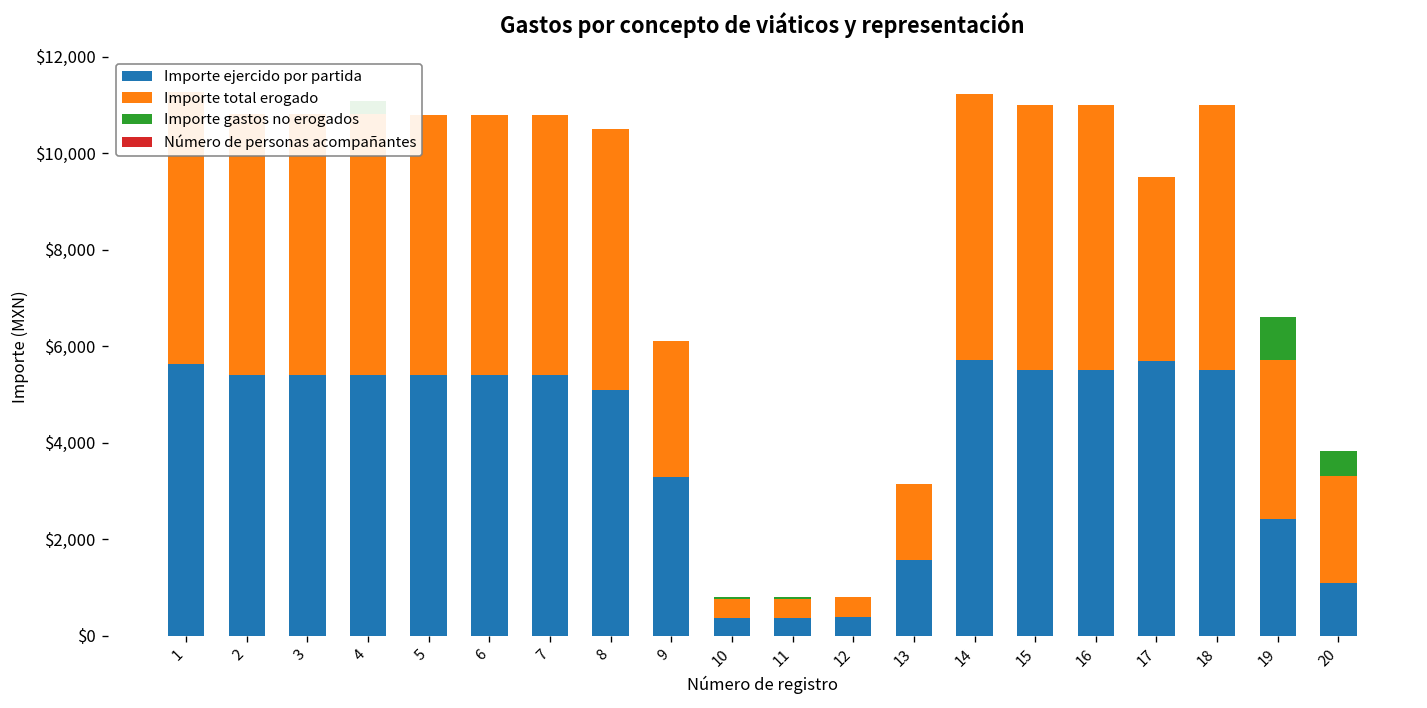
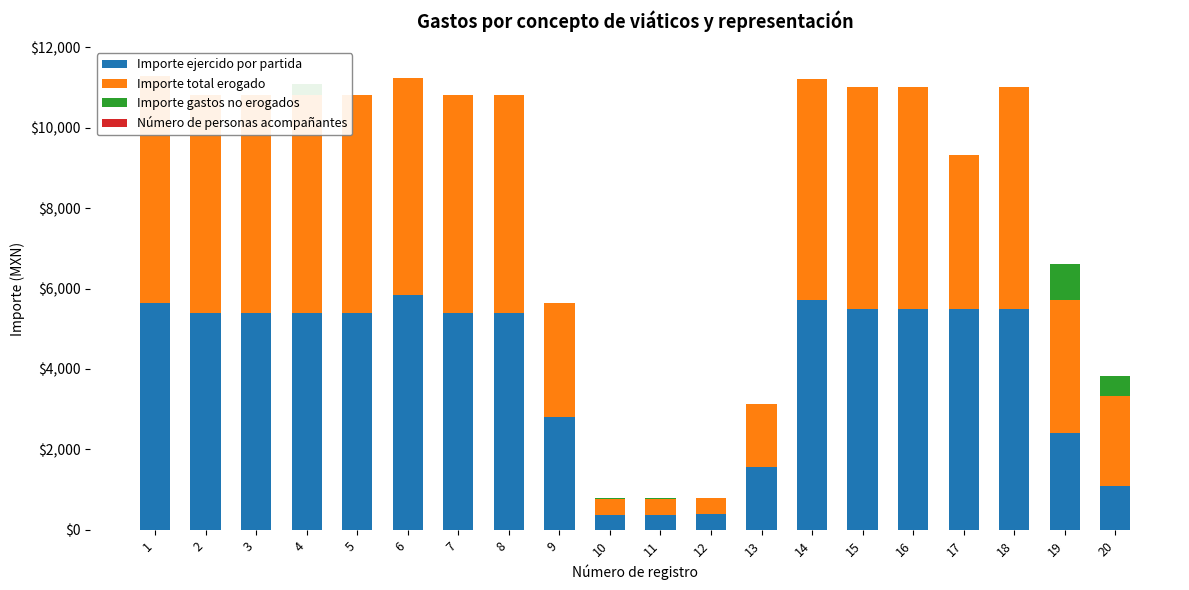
Importe ejercido por partida, 6: $5,400 -> $5,800
Importe ejercido por partida, 8: $5,100 -> $5,400
Importe ejercido por partida, 9: $3,300 -> $2,800
Importe ejercido por partida, 17: $5,700 -> $5,500
